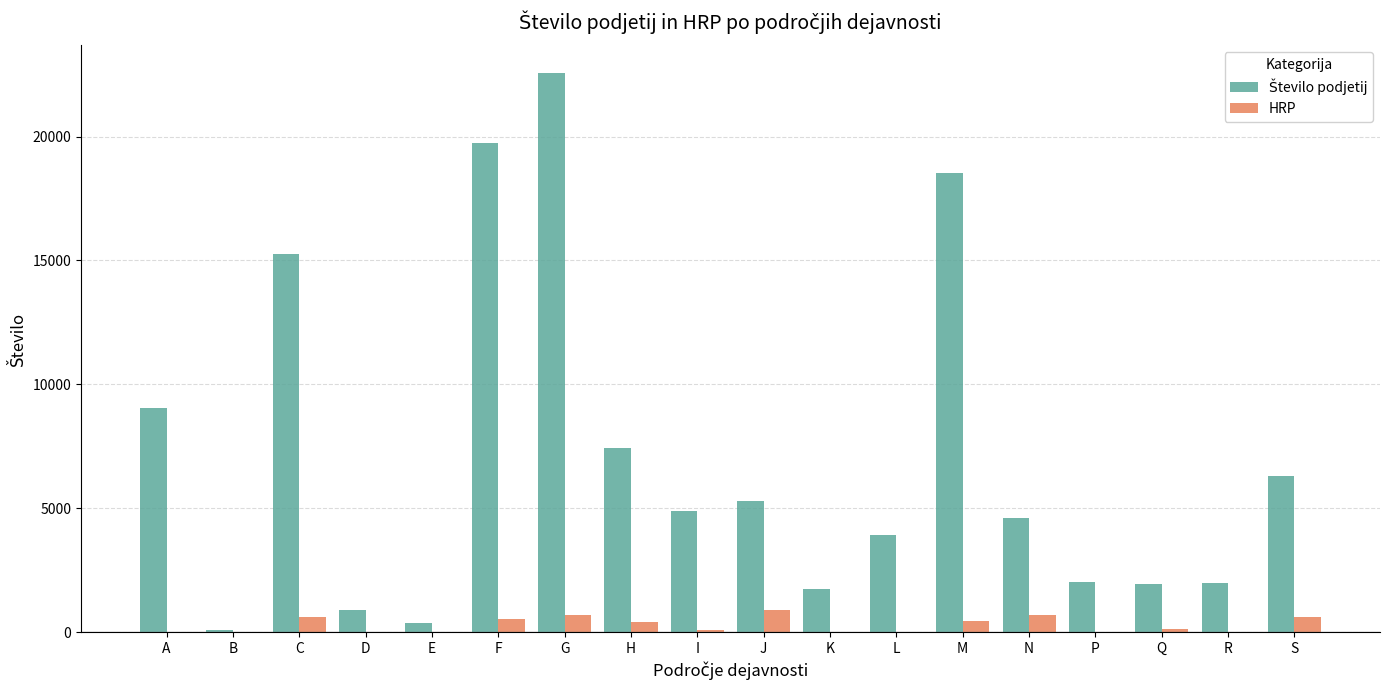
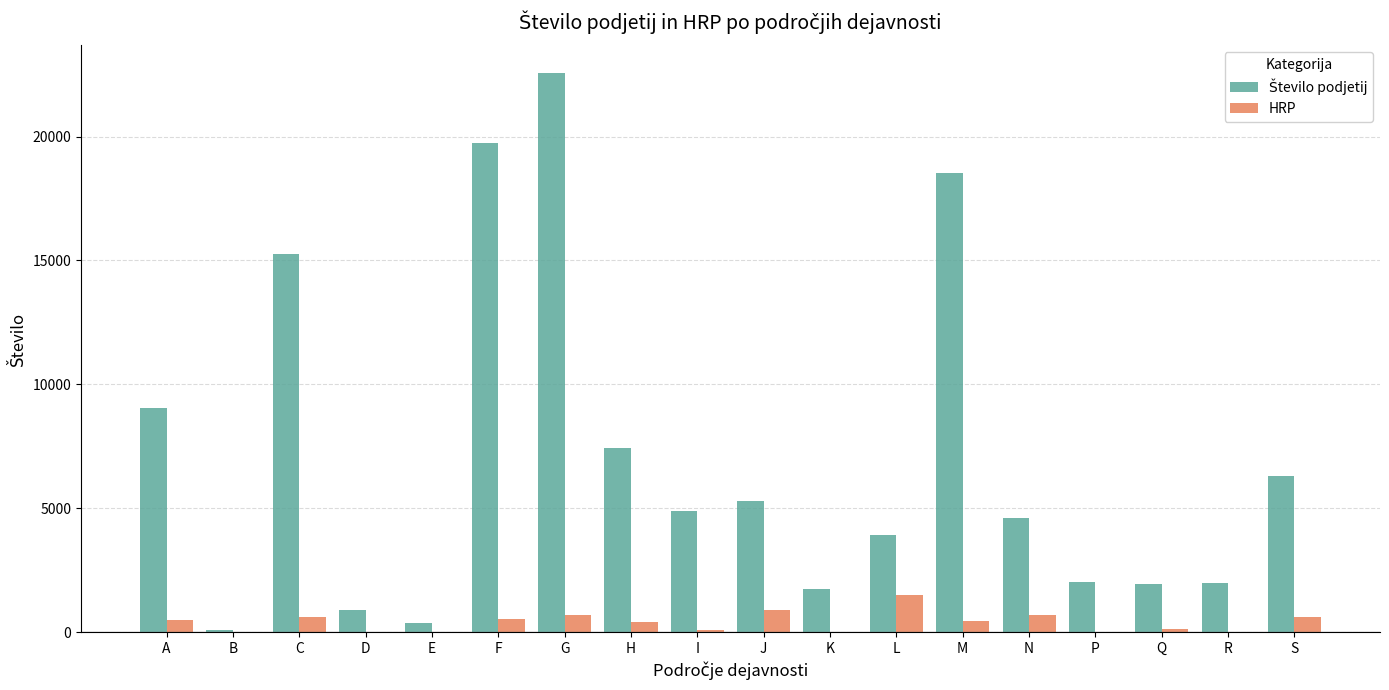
HRP, A: 0 -> 500
HRP, L: 0 -> 1500
